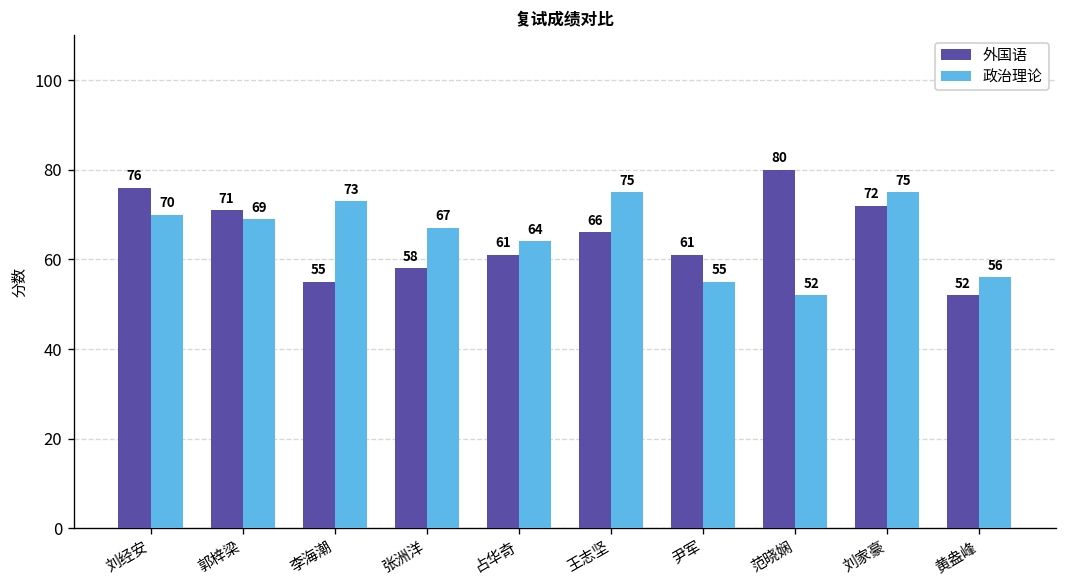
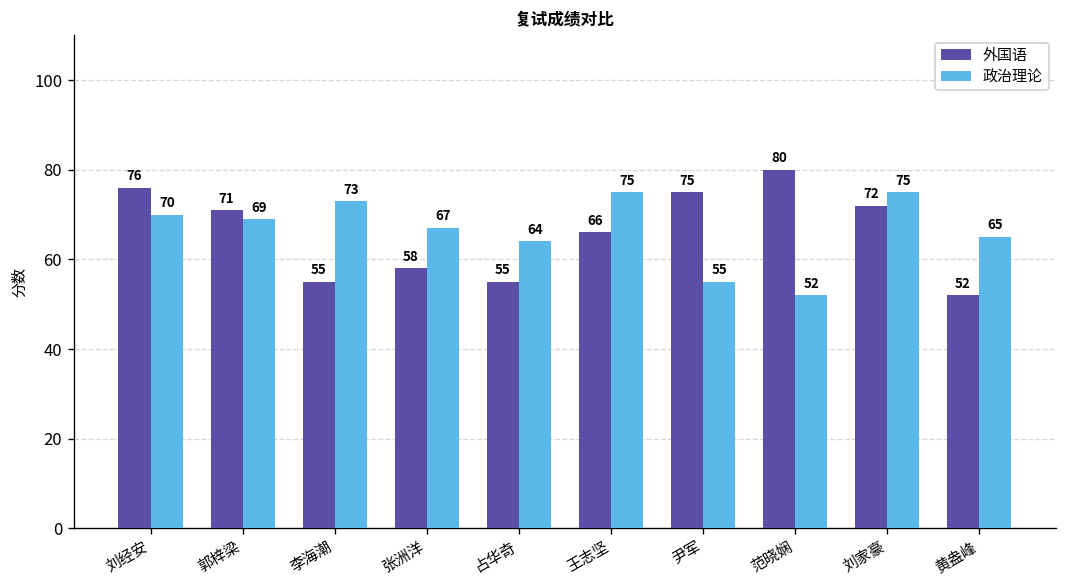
外国语, 占华奇: 61 -> 55
外国语, 尹军: 61 -> 75
政治理论, 黄盎峰: 56 -> 65
